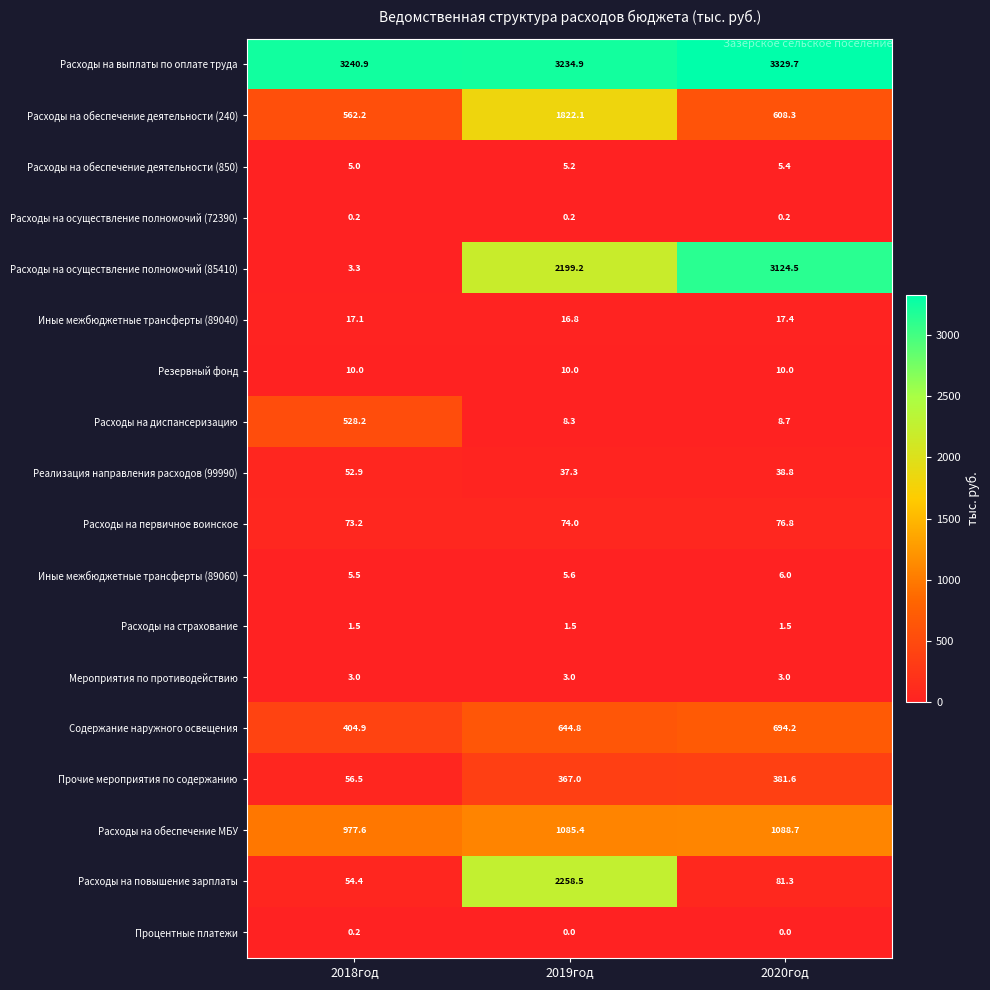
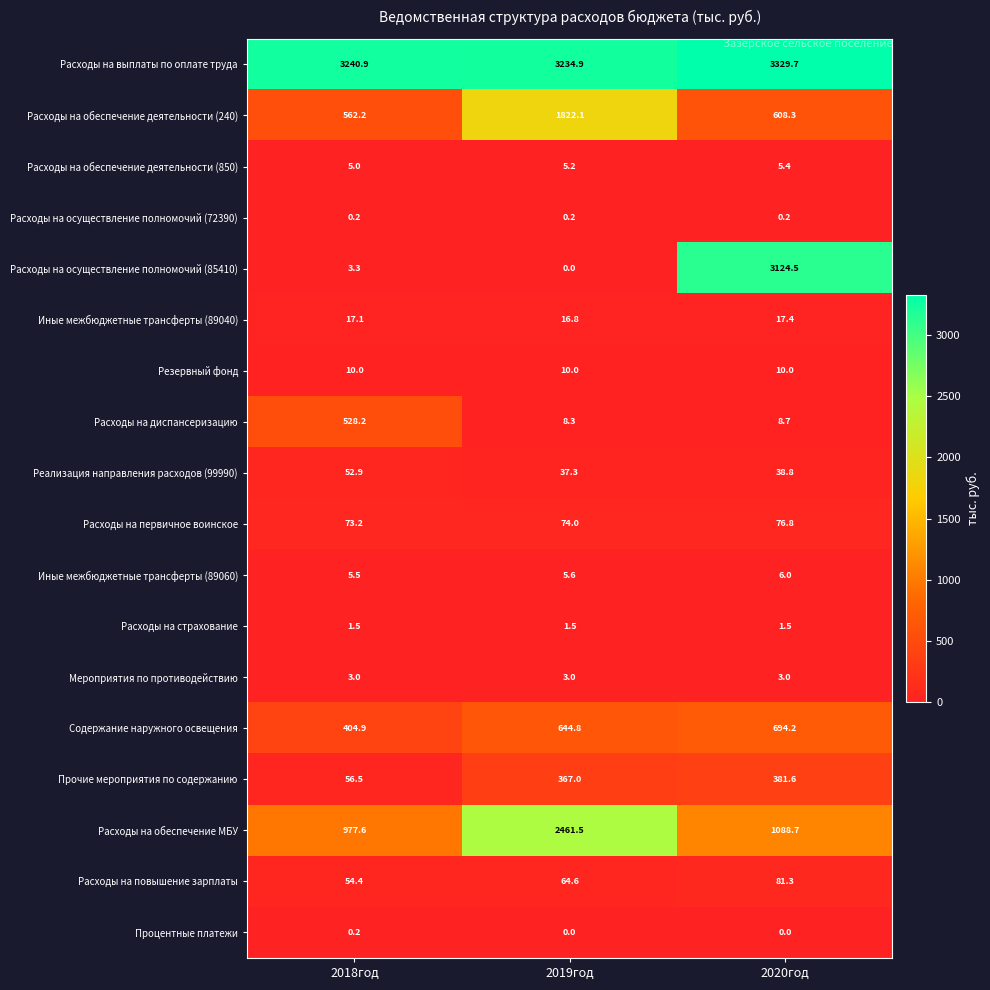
Расходы на осуществление полномочий (85410), 2019год: 2199.2 -> 0.0
Расходы на обеспечение МБУ, 2019год: 1085.4 -> 2461.5
Расходы на повышение зарплаты, 2019год: 2258.5 -> 64.6
